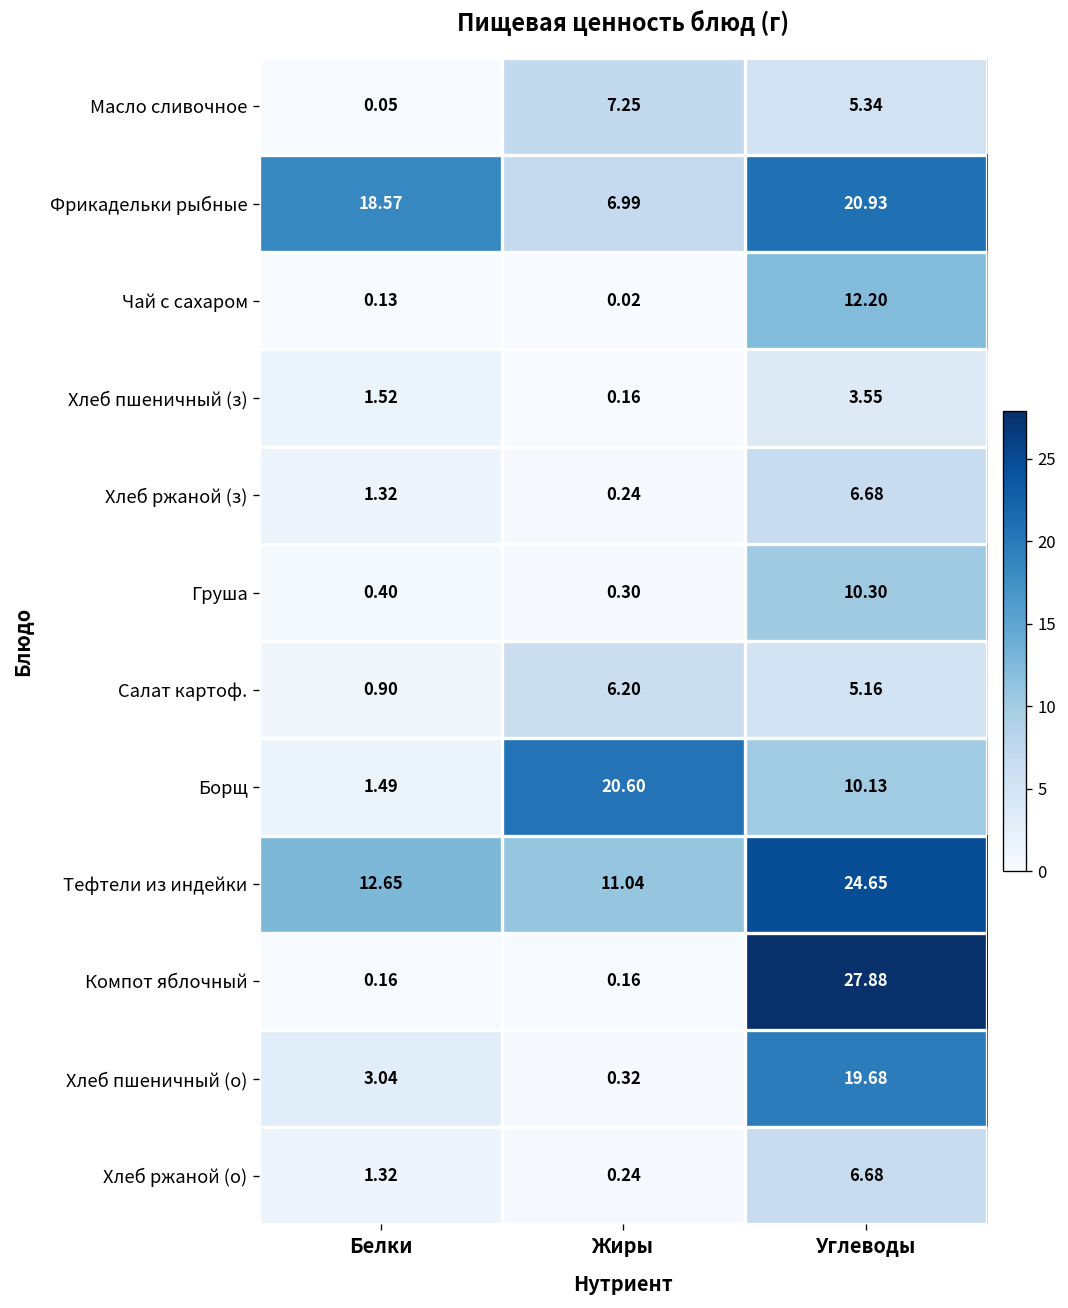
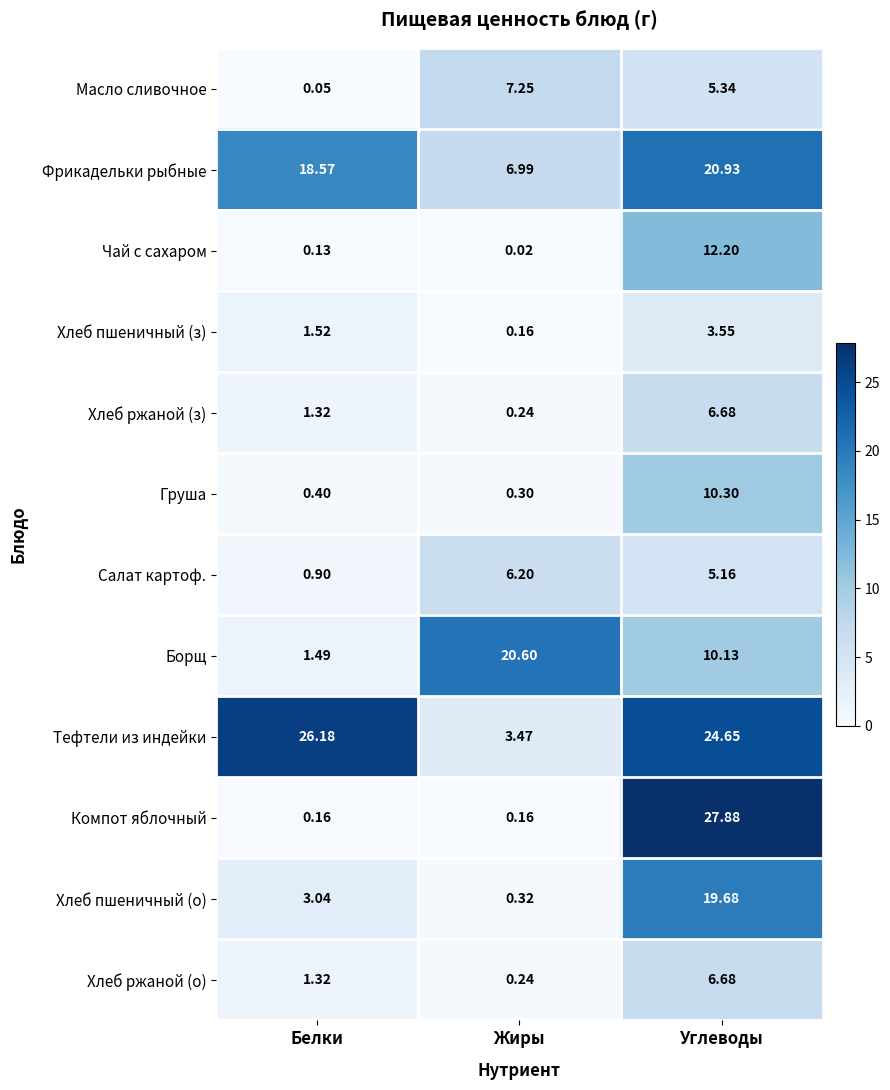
Тефтели из индейки, Белки: 12.65 -> 26.18
Тефтели из индейки, Жиры: 11.04 -> 3.47
